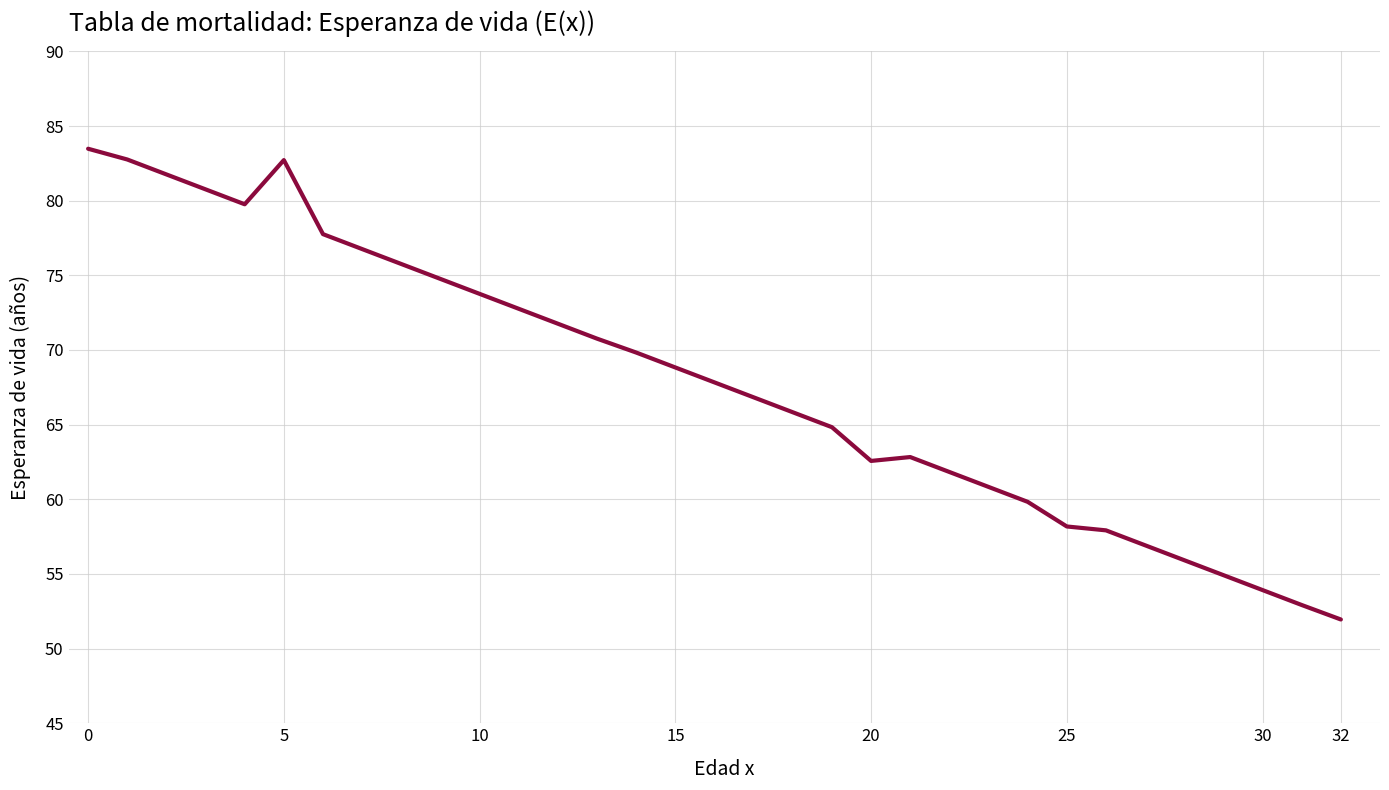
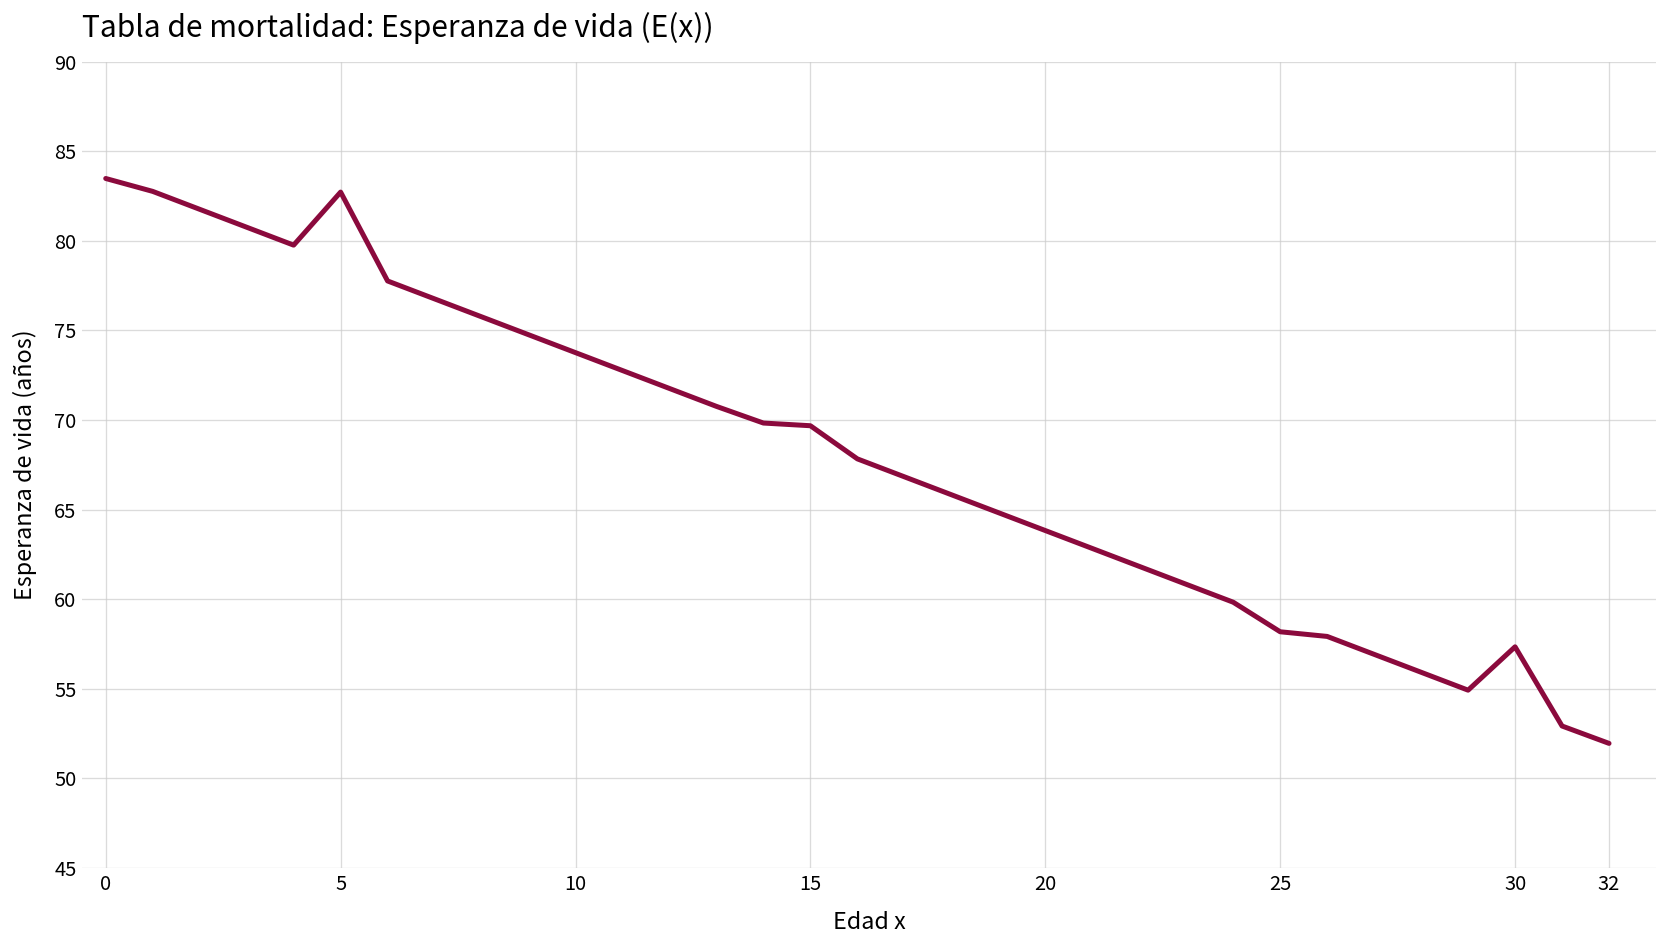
15: 68.8 -> 69.7
20: 62.6 -> 63.8
30: 53.9 -> 57.3
